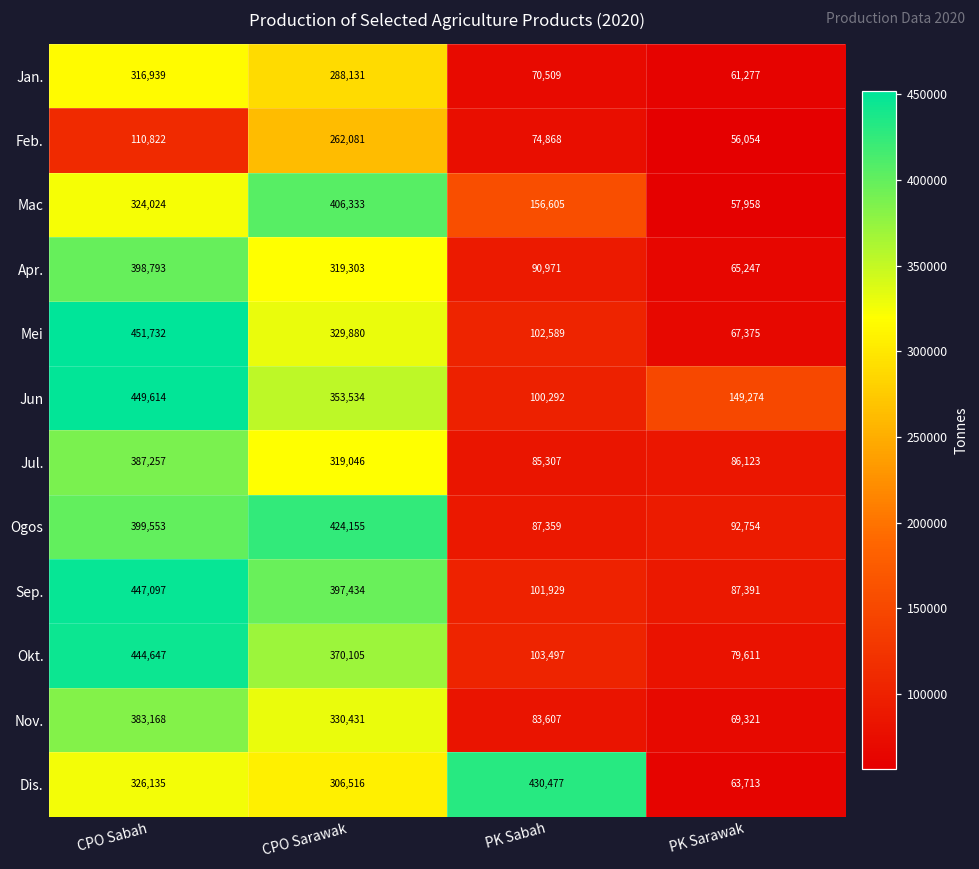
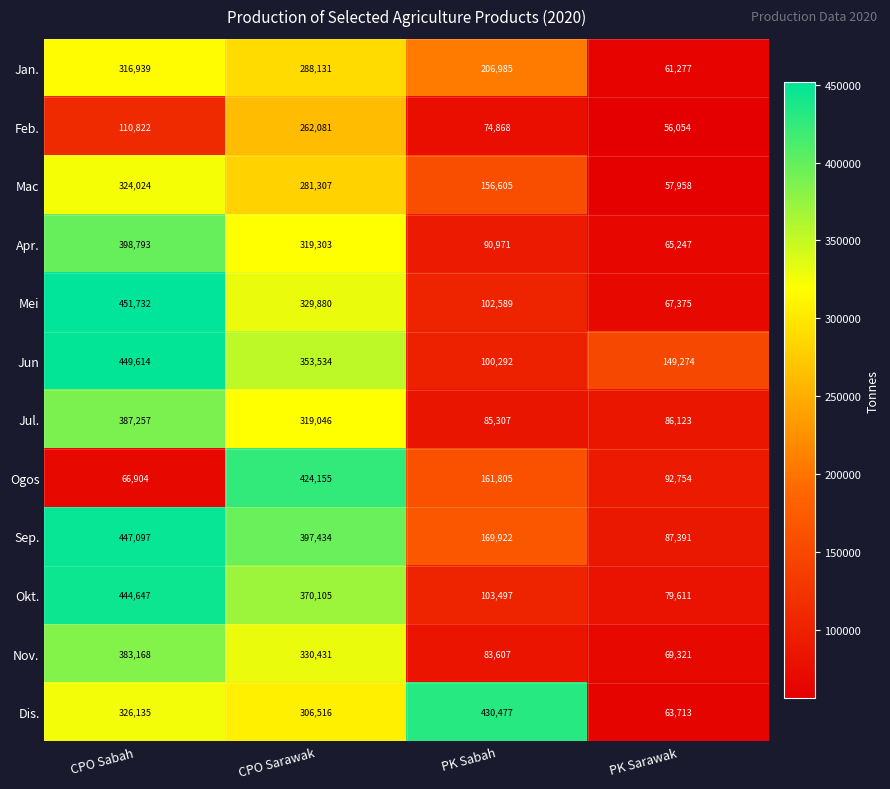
Jan., PK Sabah: 70,509 -> 206,985
Mac, CPO Sarawak: 406,333 -> 281,307
Ogos, CPO Sabah: 399,553 -> 66,904
Ogos, PK Sabah: 87,359 -> 161,805
Sep., PK Sabah: 101,929 -> 169,922
